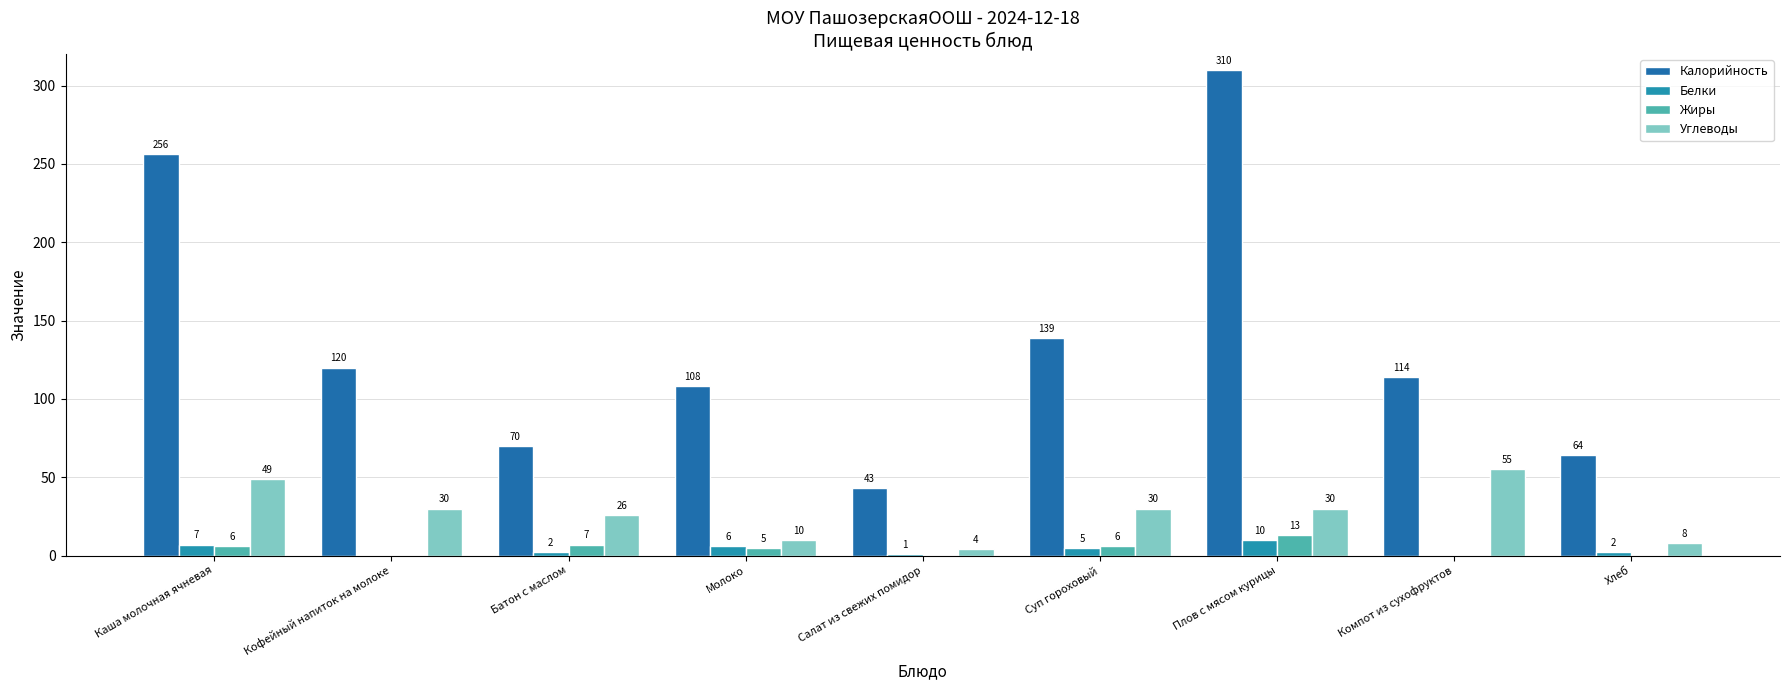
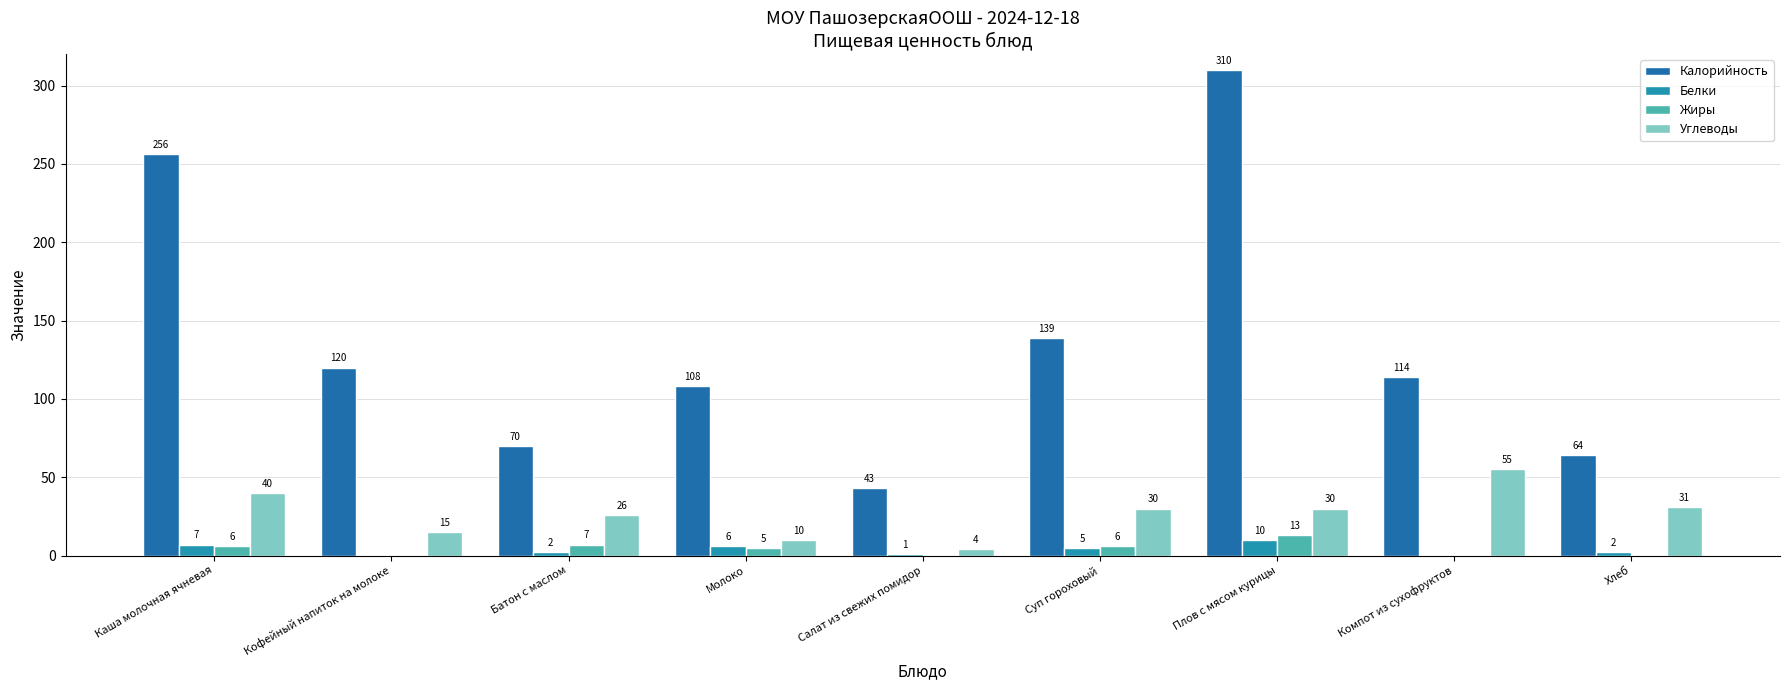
Углеводы, Каша молочная ячневая: 49 -> 40
Углеводы, Кофейный напиток на молоке: 30 -> 15
Углеводы, Хлеб: 8 -> 31
